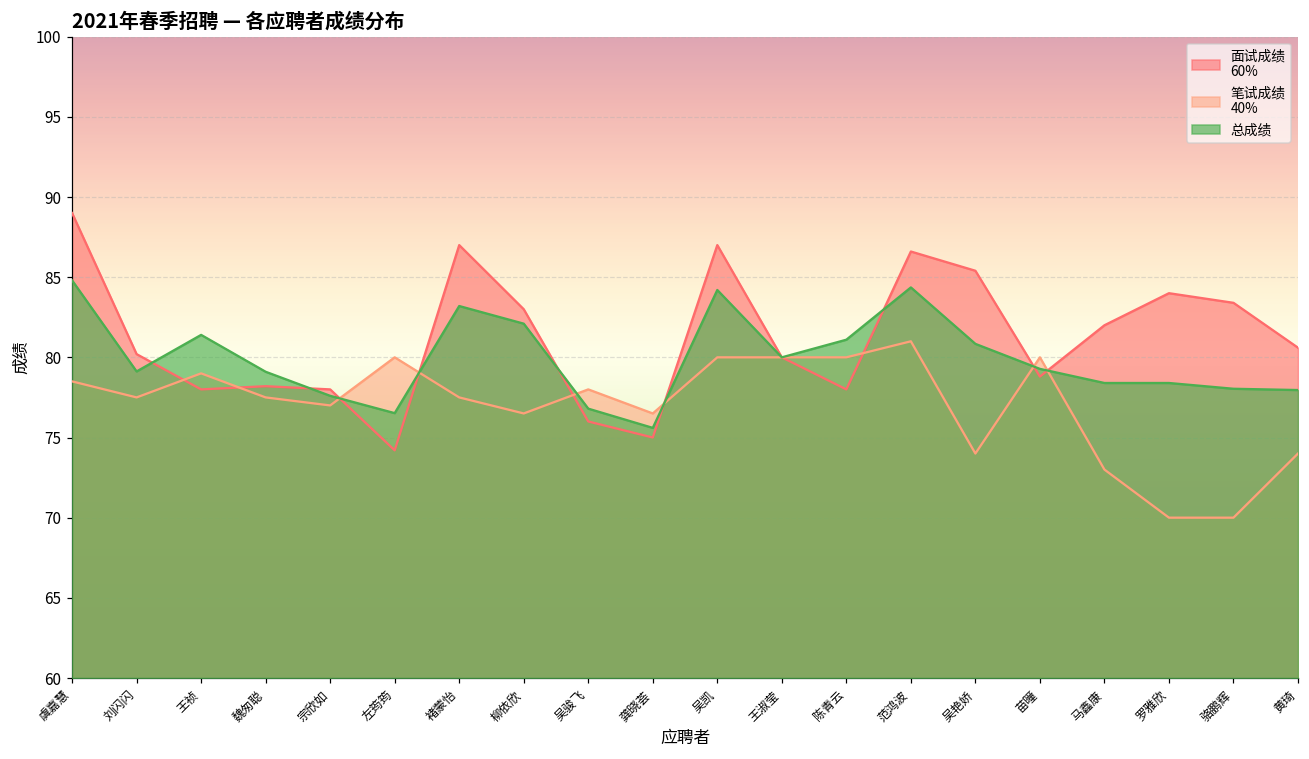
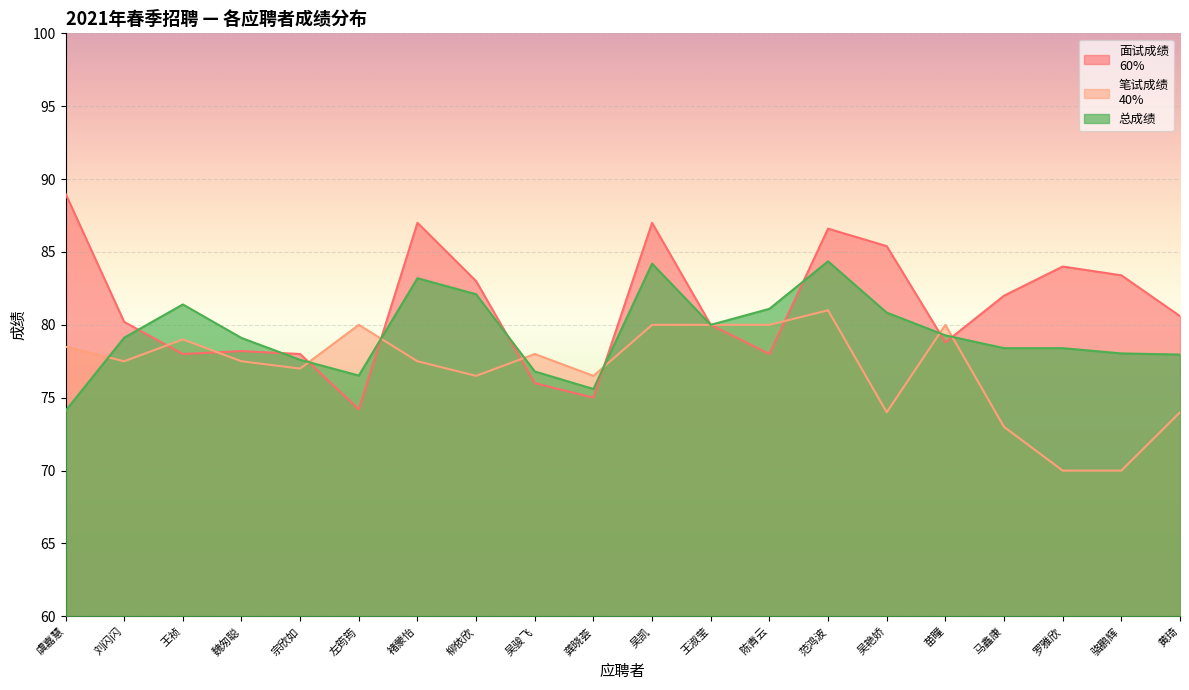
总成绩, 虞嘉慧: 84.8 -> 74.1
